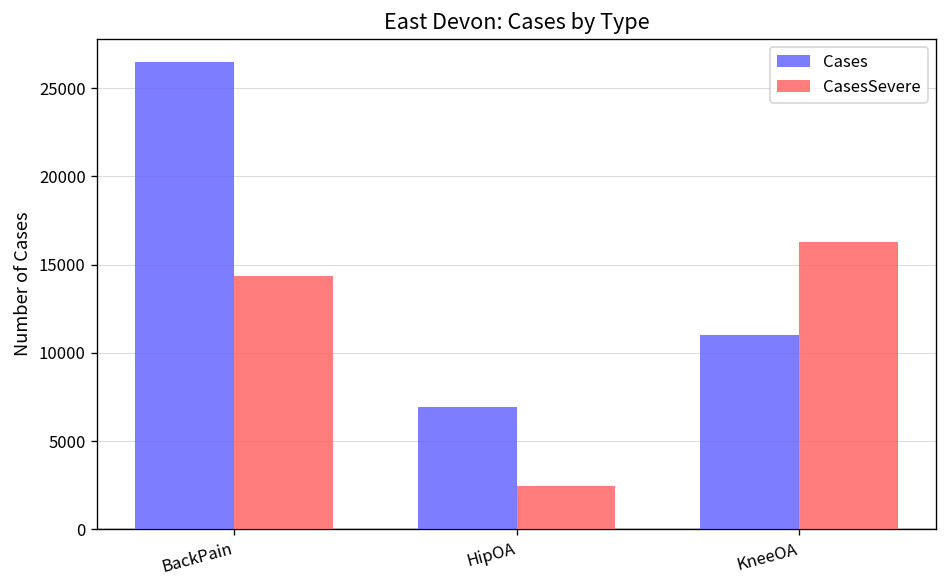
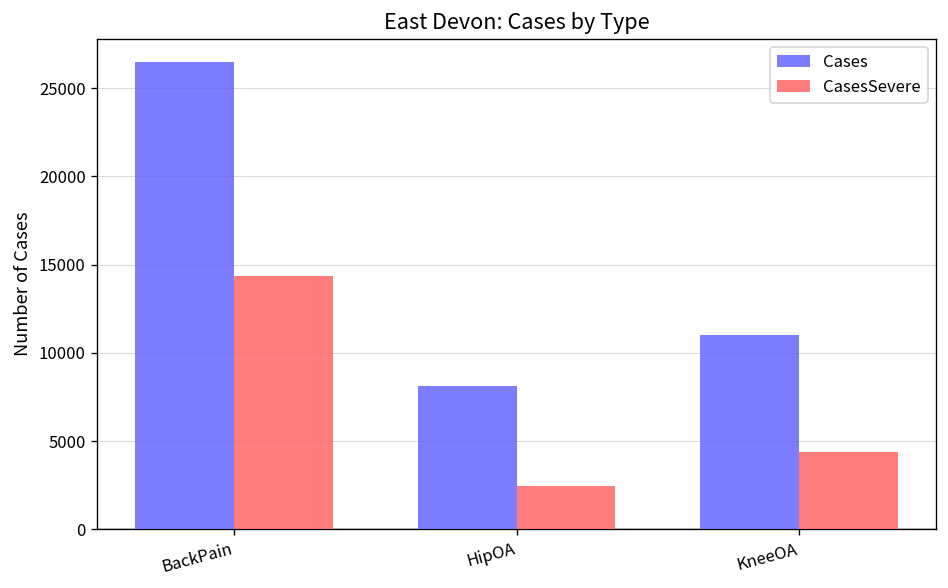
Cases, HipOA: 6900 -> 8100
CasesSevere, KneeOA: 16300 -> 4400
